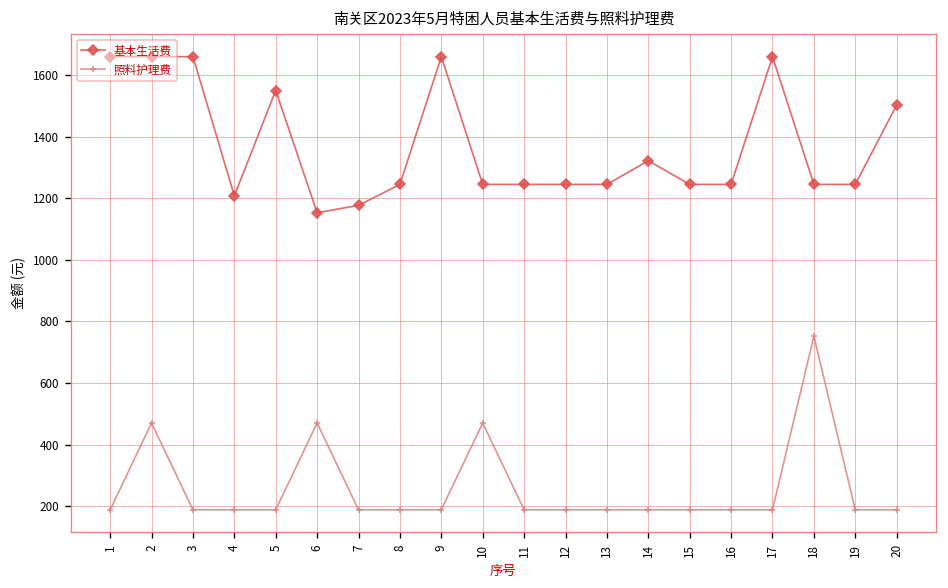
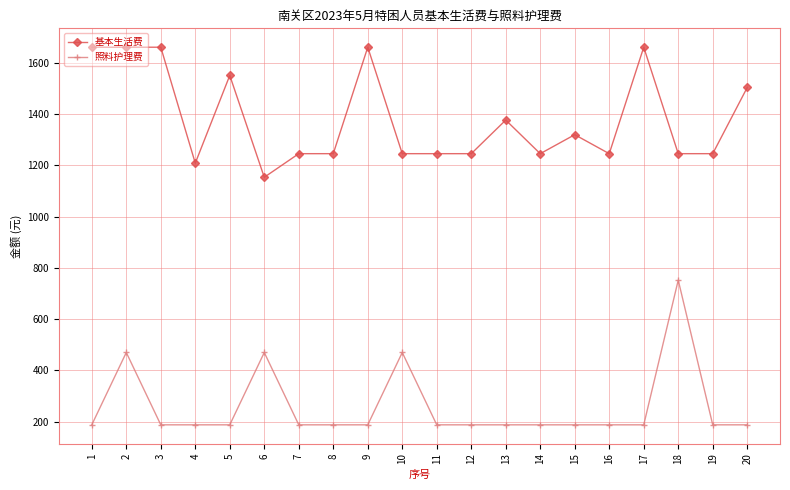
基本生活费, 7: 1180 -> 1250
基本生活费, 13: 1250 -> 1380
基本生活费, 14: 1320 -> 1250
基本生活费, 15: 1250 -> 1320
